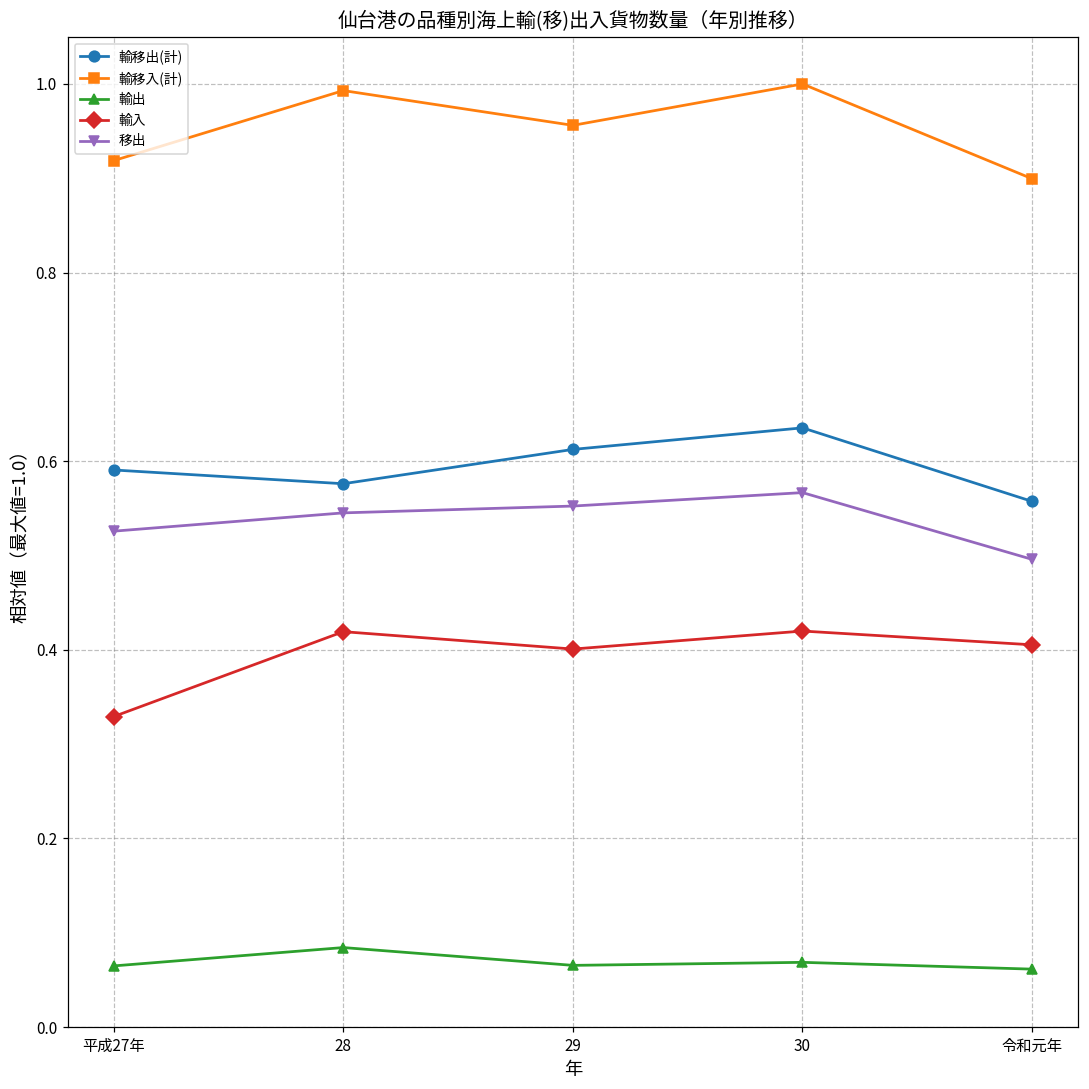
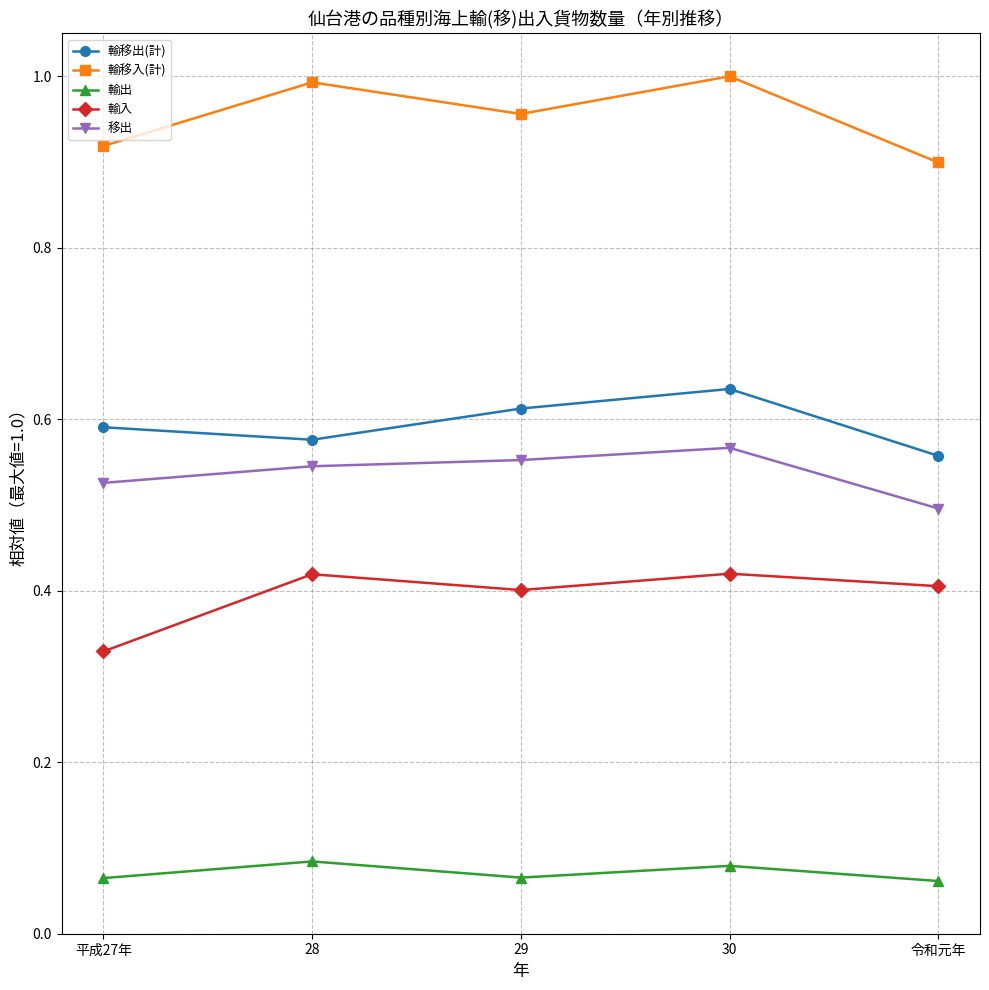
輸出, 30: 0.07 -> 0.08
